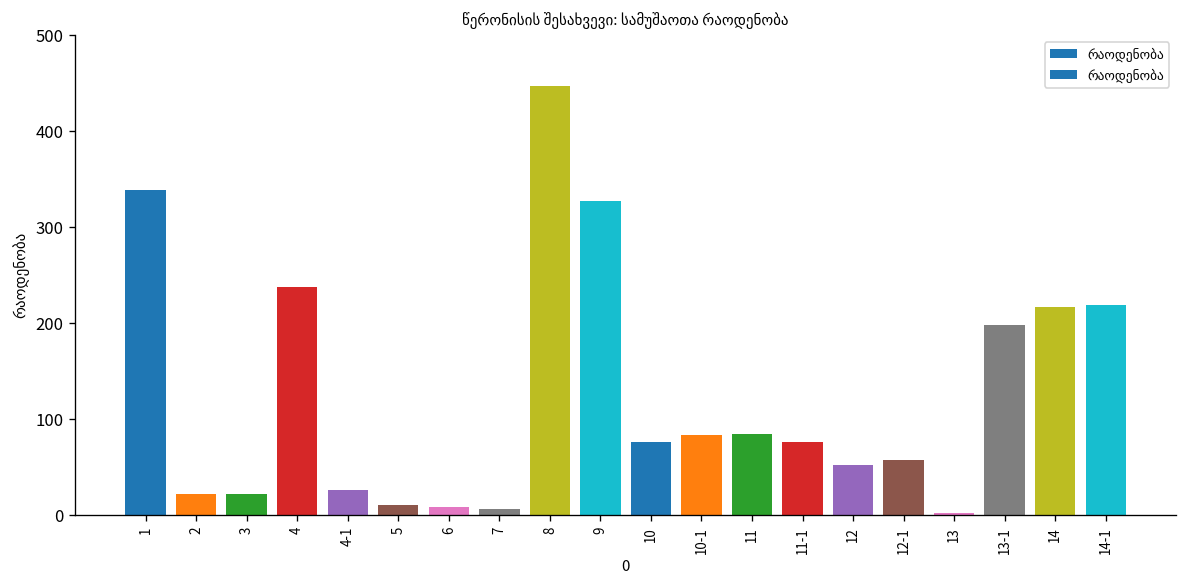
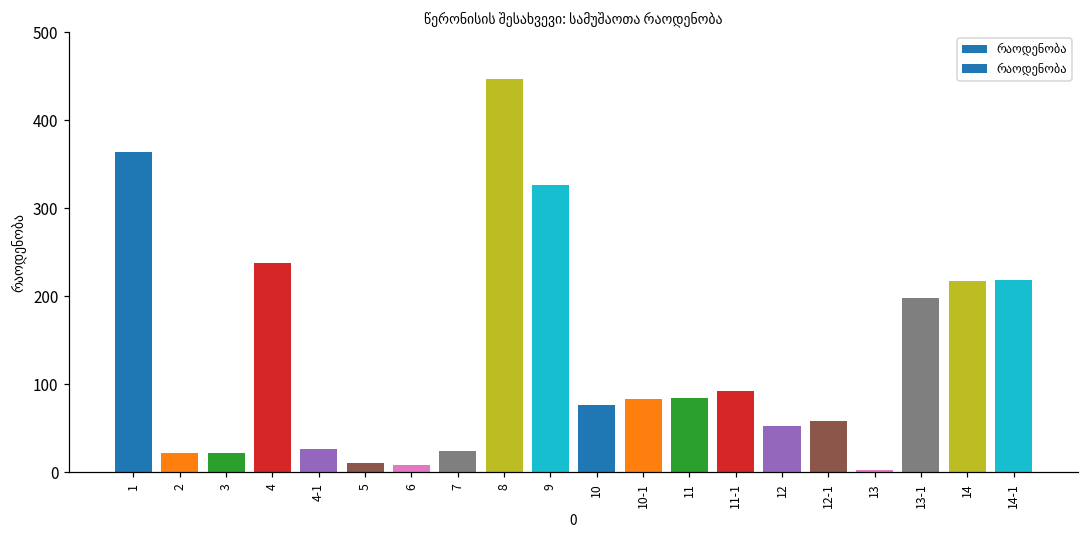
1: 340 -> 360
7: 10 -> 20
11-1: 80 -> 90
